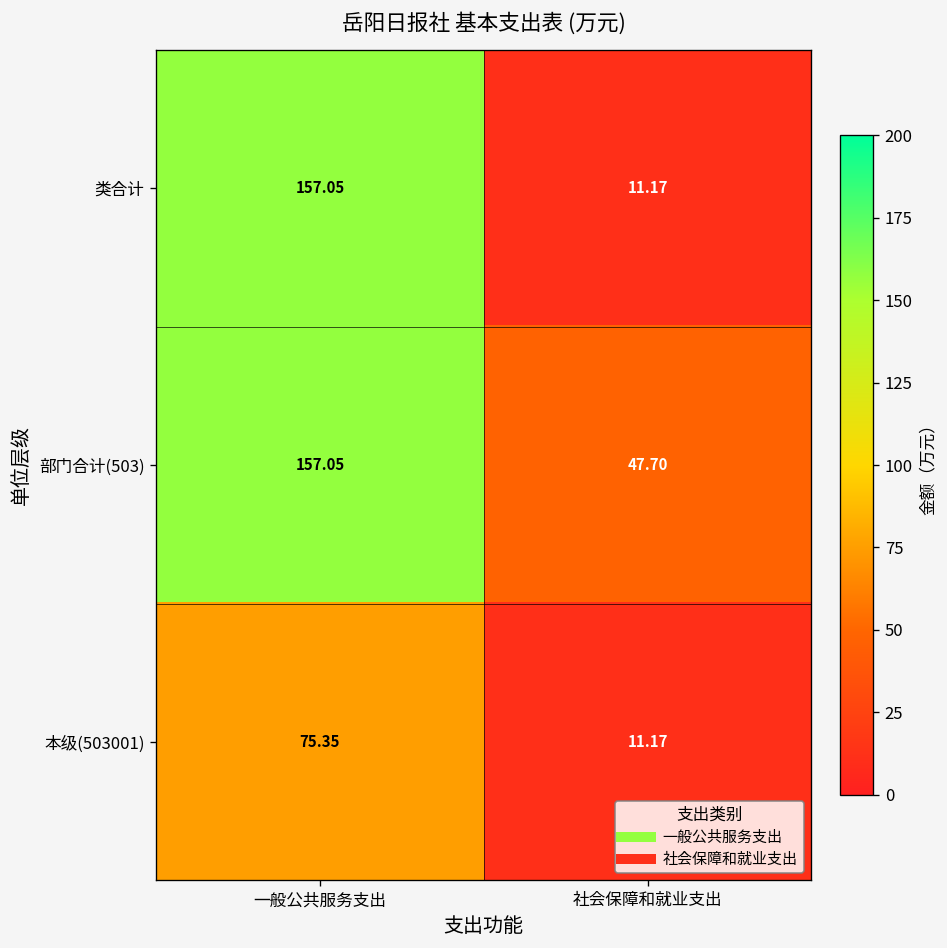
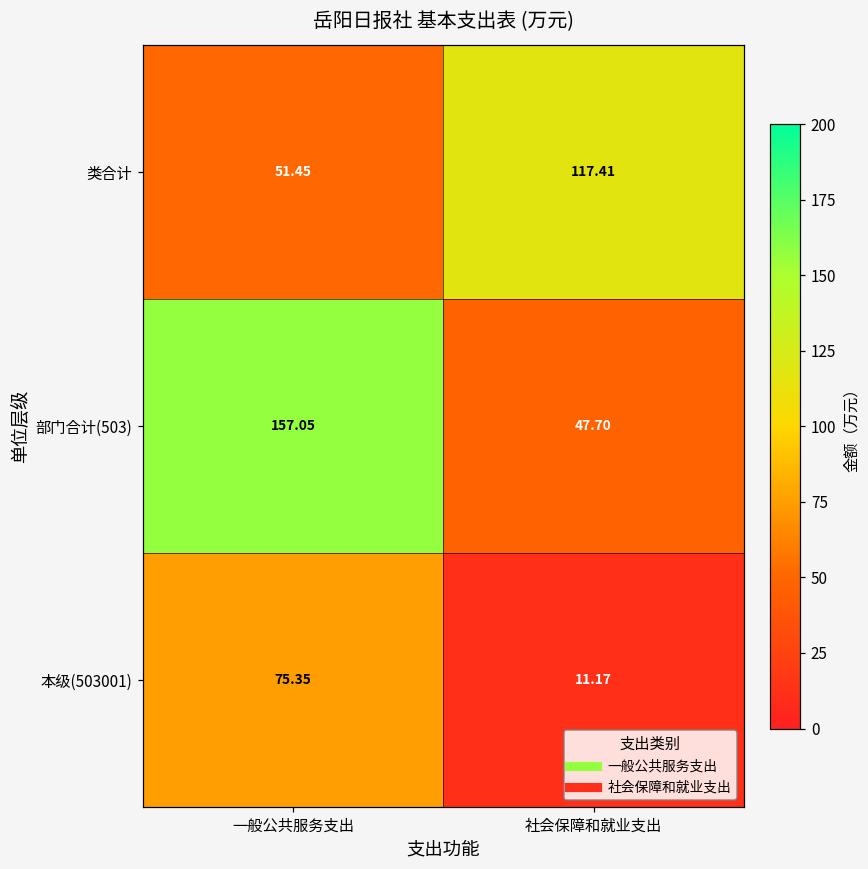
类合计, 一般公共服务支出: 157.05 -> 51.45
类合计, 社会保障和就业支出: 11.17 -> 117.41
